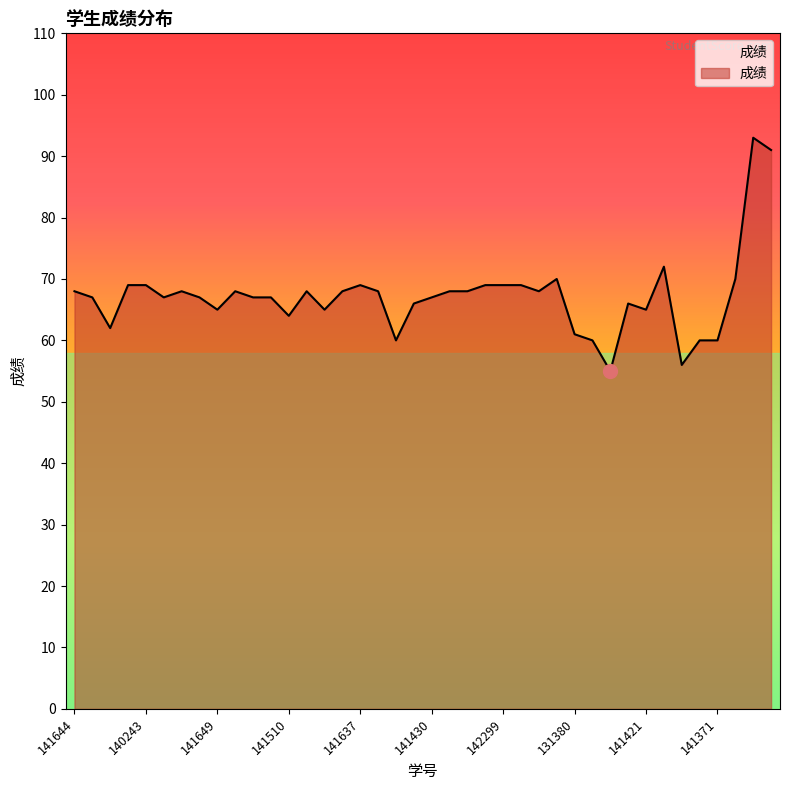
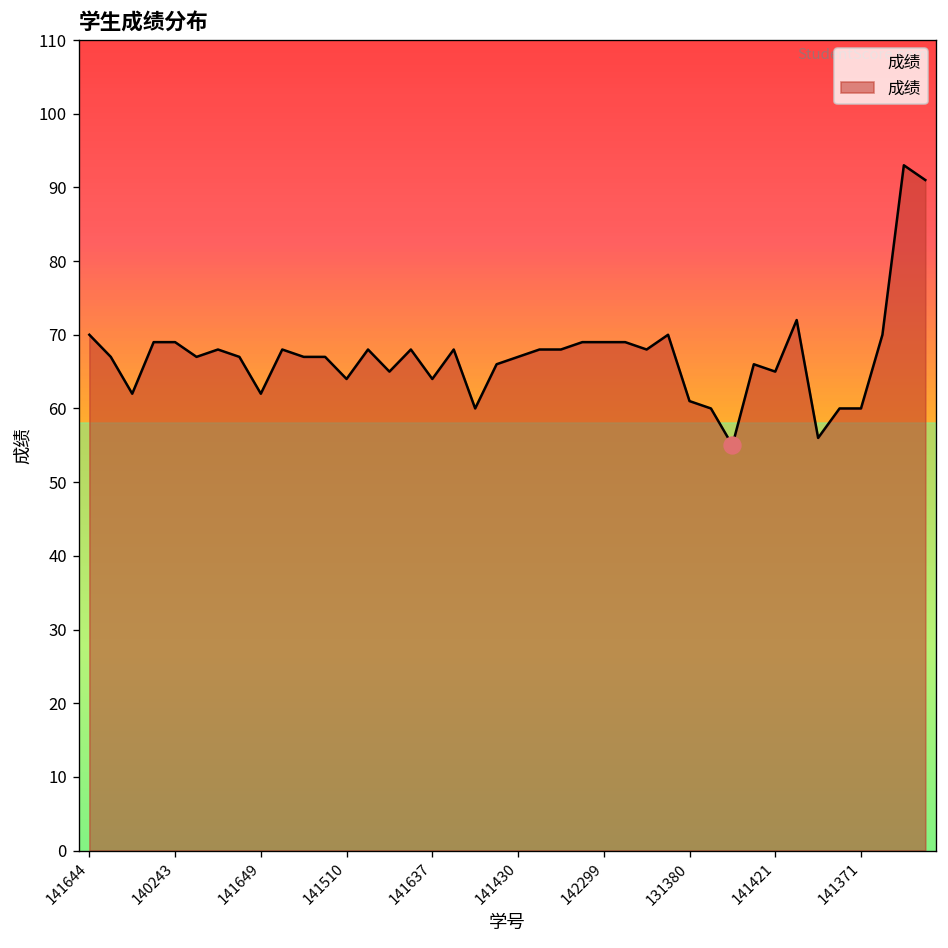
成绩, 141644: 68 -> 70
成绩, 141649: 65 -> 62
成绩, 141637: 69 -> 64
